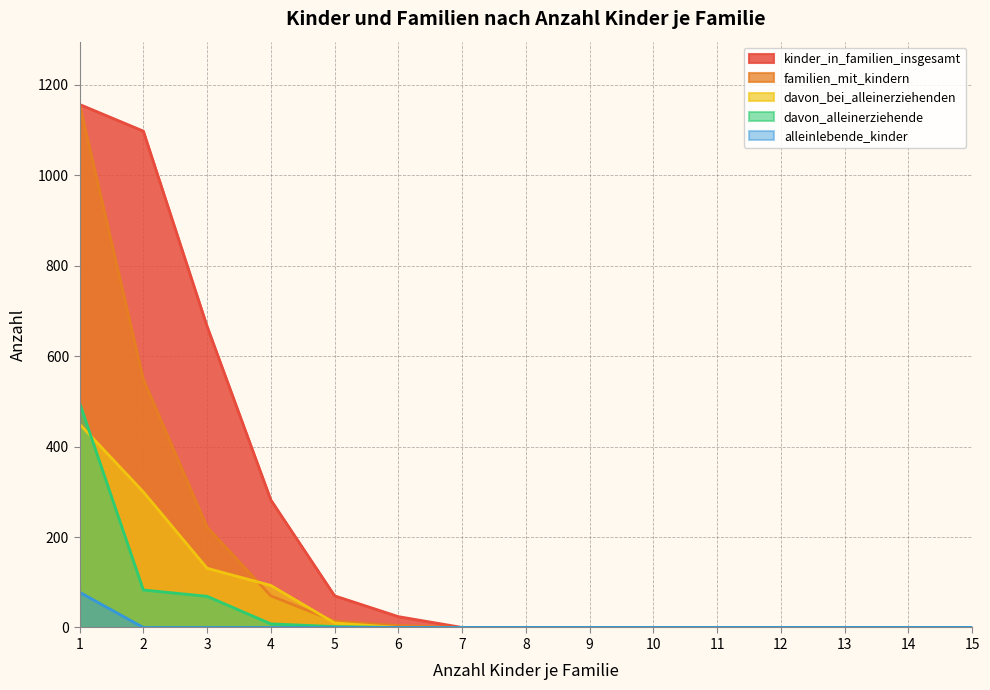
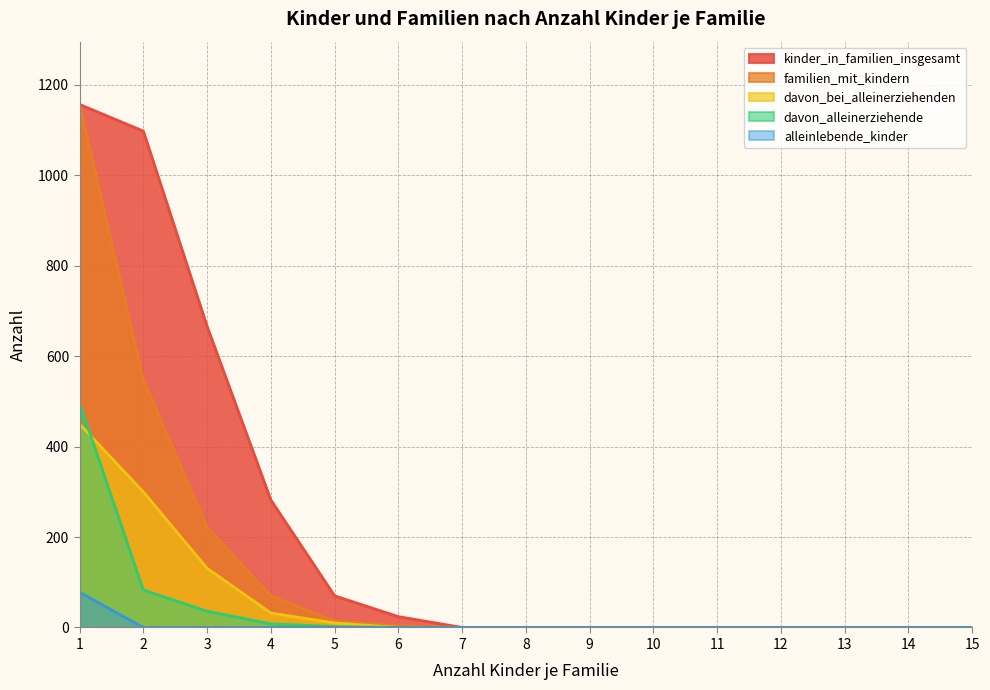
davon_alleinerziehende, 3: 70 -> 40
davon_bei_alleinerziehenden, 4: 90 -> 30
